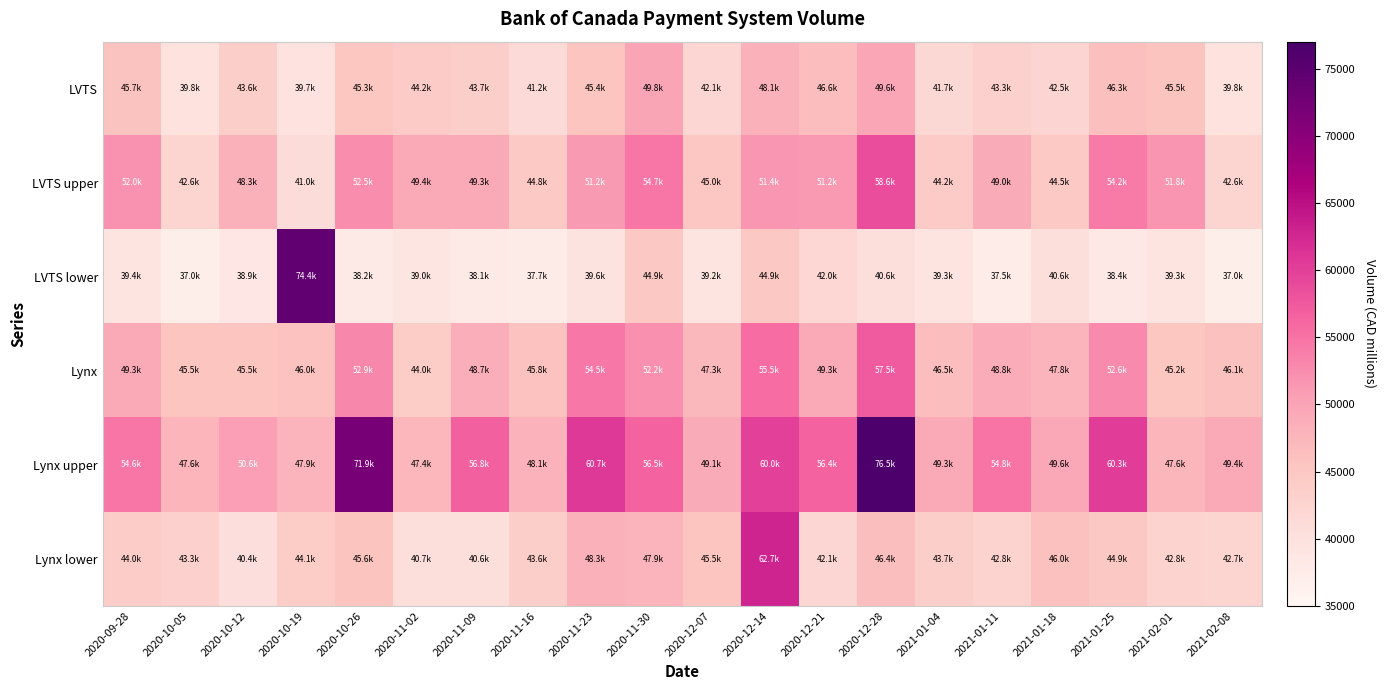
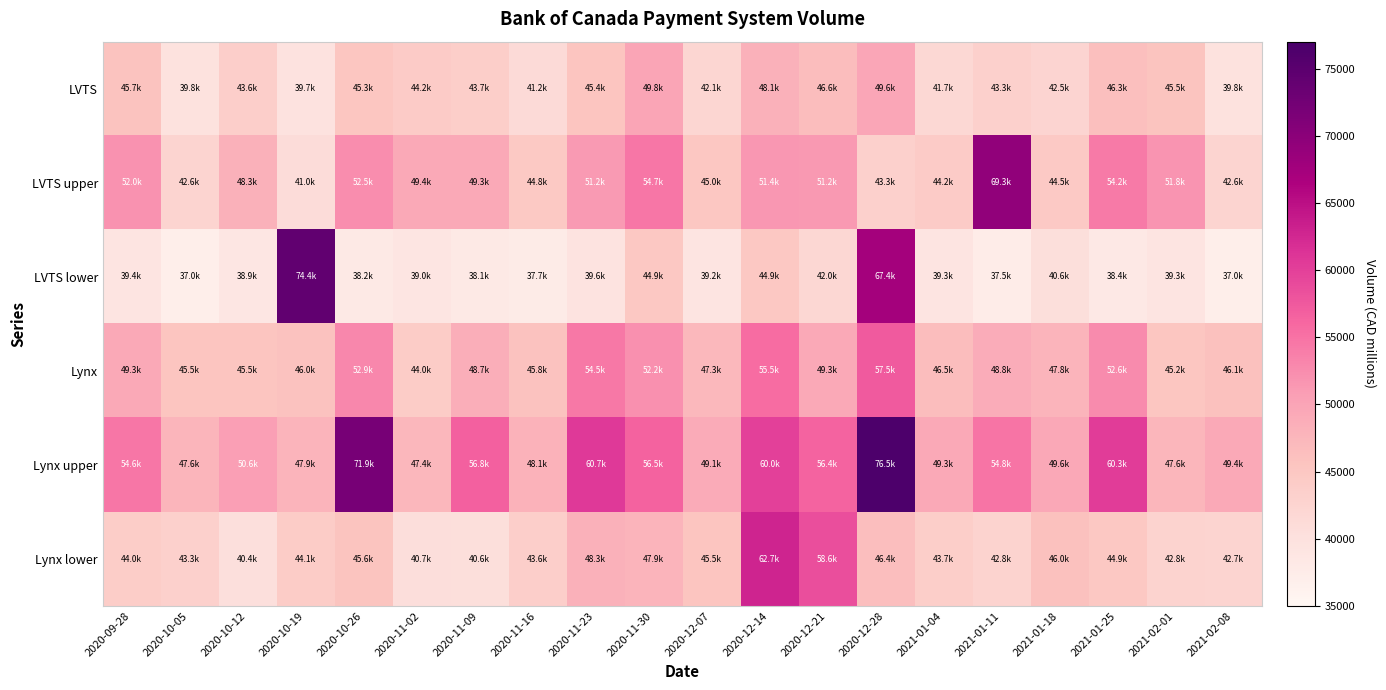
LVTS upper, 2020-12-28: 58.6k -> 43.3k
LVTS upper, 2021-01-11: 49.0k -> 69.3k
LVTS lower, 2020-12-28: 40.6k -> 67.4k
Lynx lower, 2020-12-21: 42.1k -> 58.6k
